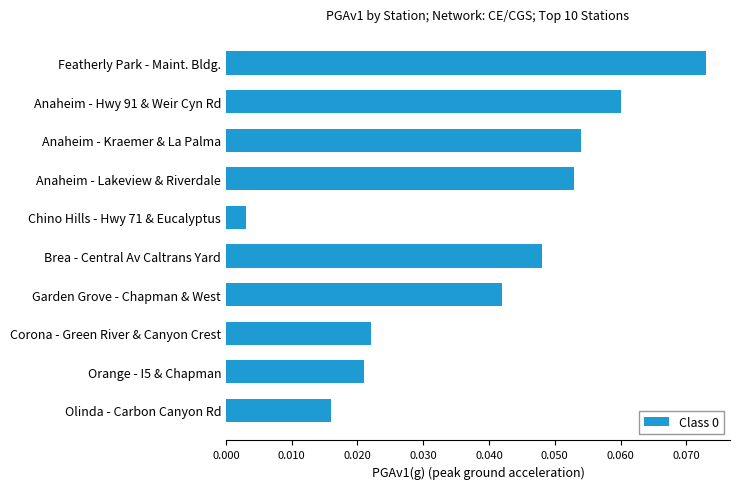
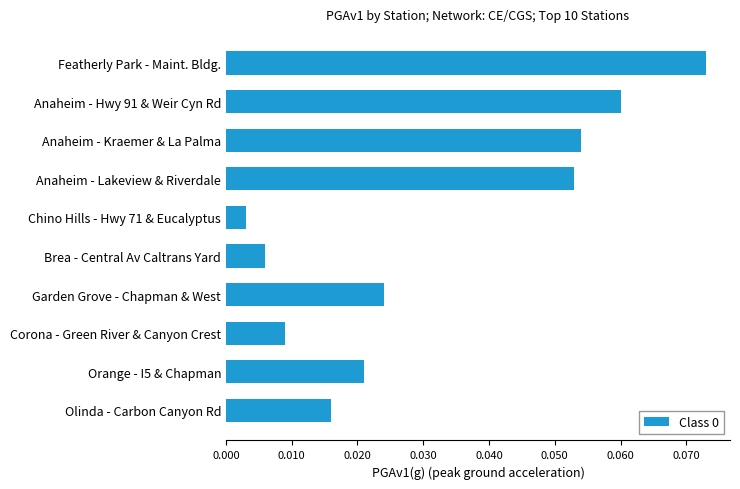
Brea - Central Av Caltrans Yard: 0.048 -> 0.006
Garden Grove - Chapman & West: 0.042 -> 0.024
Corona - Green River & Canyon Crest: 0.022 -> 0.009
